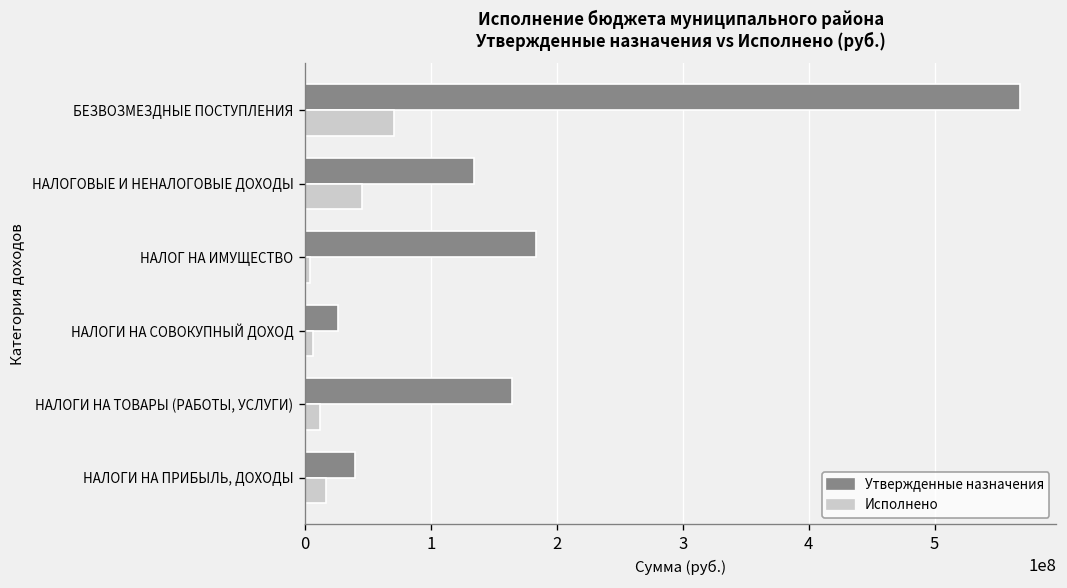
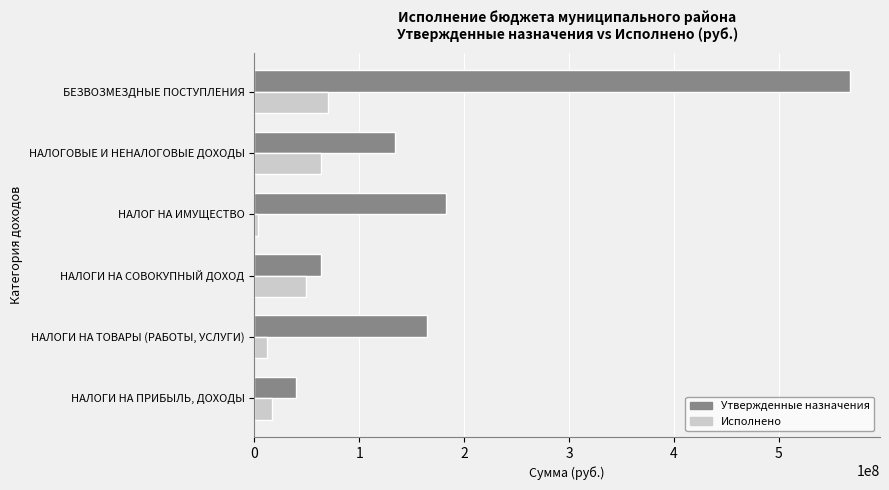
Исполнено, НАЛОГОВЫЕ И НЕНАЛОГОВЫЕ ДОХОДЫ: 46000000 -> 63000000
Утвержденные назначения, НАЛОГИ НА СОВОКУПНЫЙ ДОХОД: 26000000 -> 64000000
Исполнено, НАЛОГИ НА СОВОКУПНЫЙ ДОХОД: 6000000 -> 49000000
